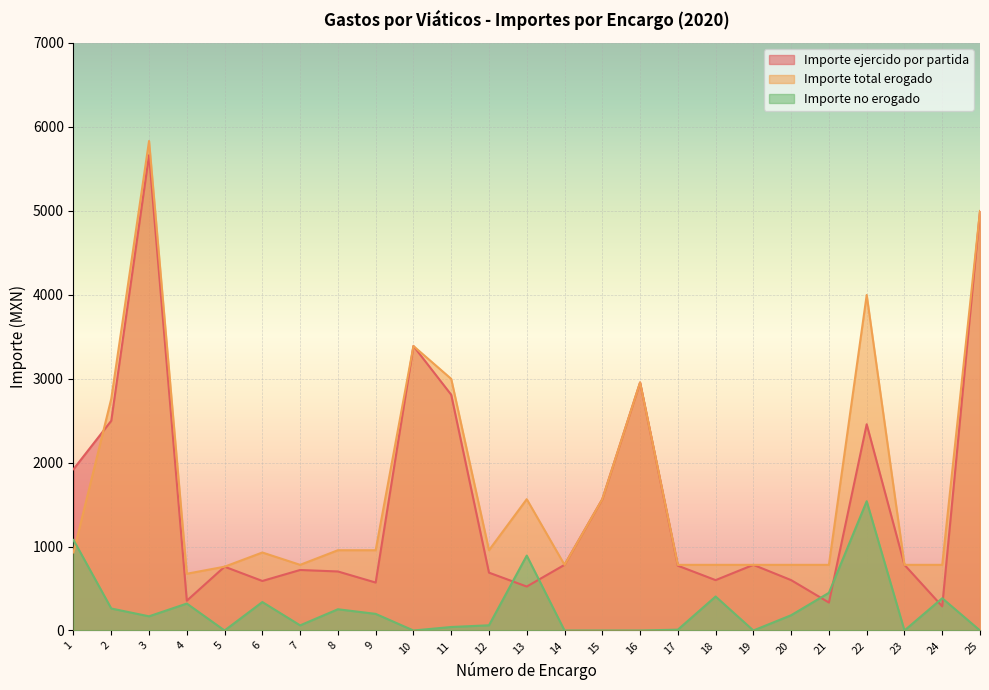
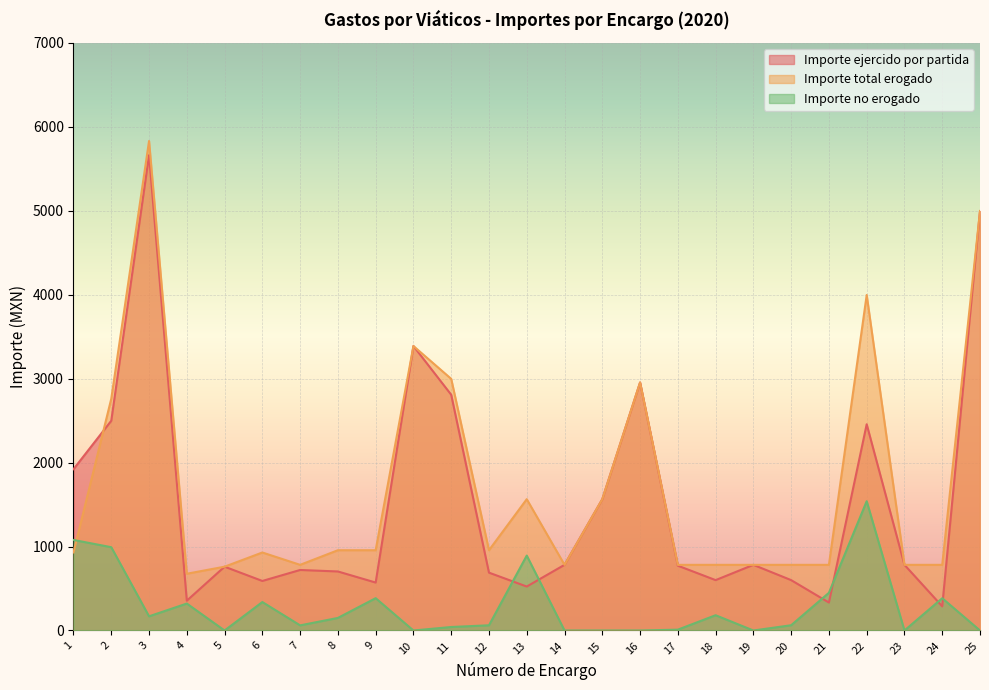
Importe no erogado, 2: 300 -> 1000
Importe no erogado, 8: 300 -> 100
Importe no erogado, 9: 200 -> 400
Importe no erogado, 18: 400 -> 200
Importe no erogado, 20: 200 -> 100
